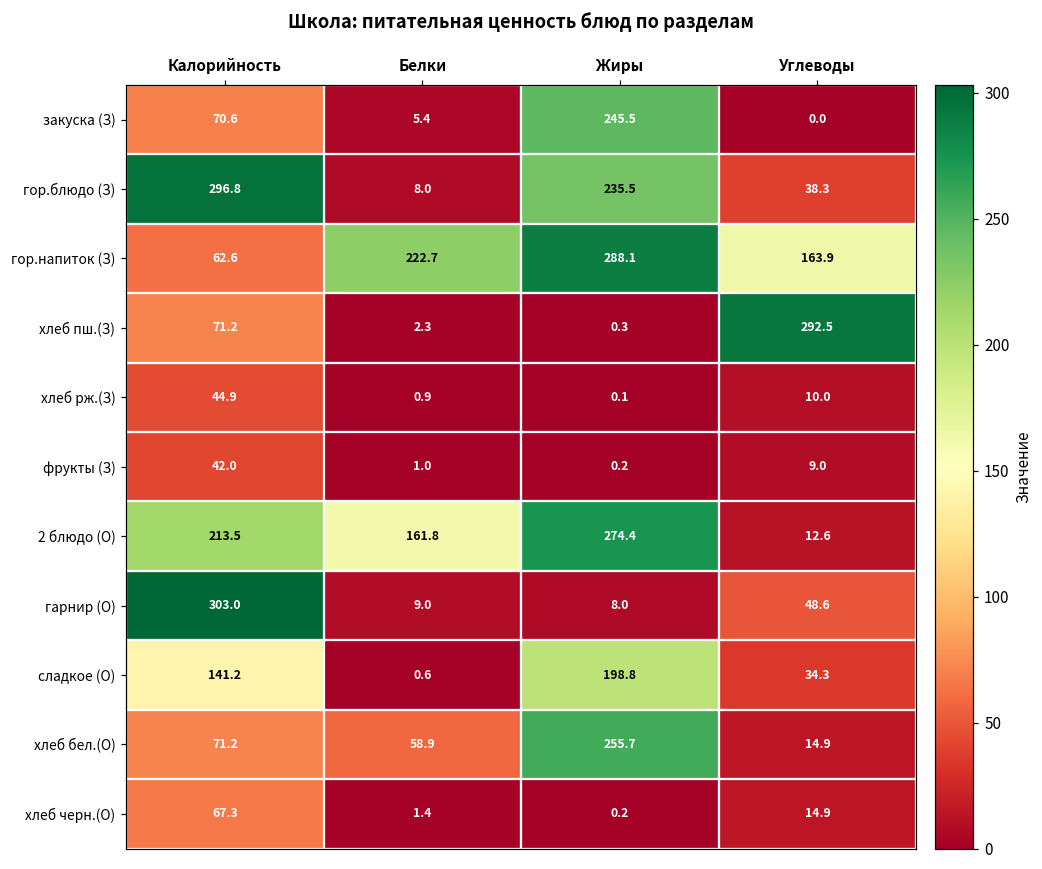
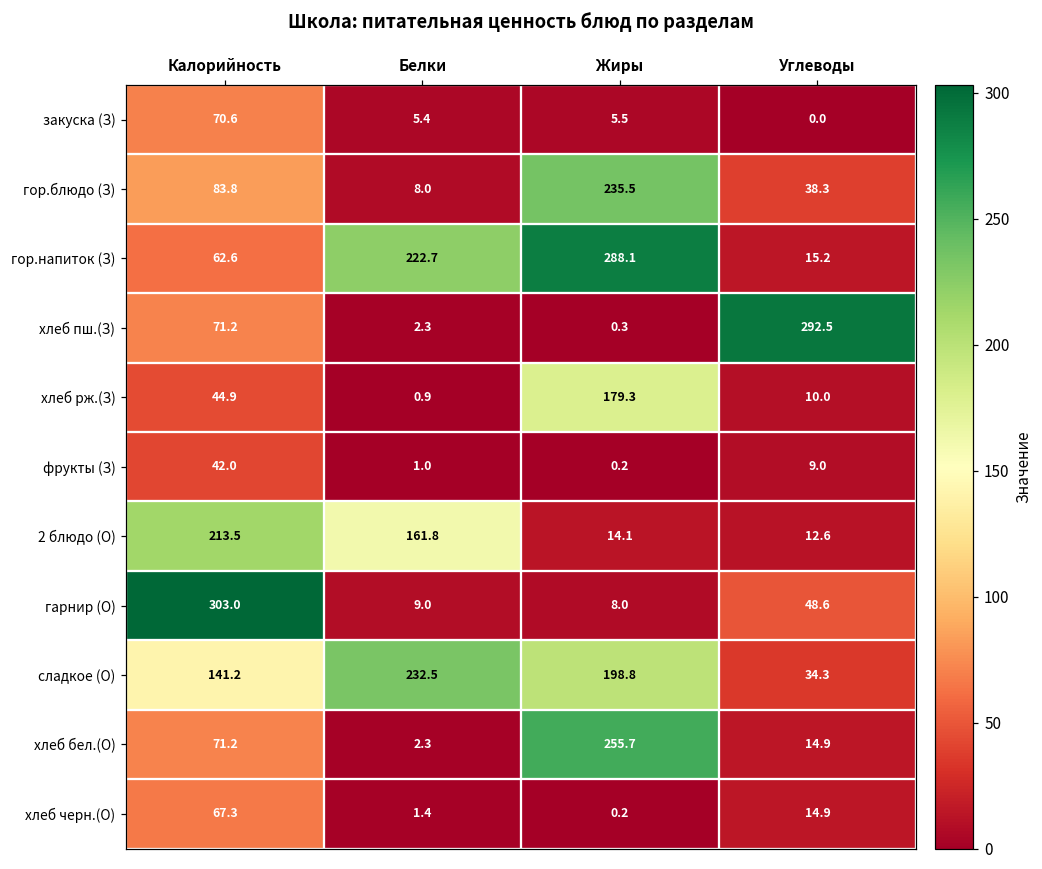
закуска (З), Жиры: 245.5 -> 5.5
гор.блюдо (З), Калорийность: 296.8 -> 83.8
гор.напиток (З), Углеводы: 163.9 -> 15.2
хлеб рж.(З), Жиры: 0.1 -> 179.3
2 блюдо (О), Жиры: 274.4 -> 14.1
сладкое (О), Белки: 0.6 -> 232.5
хлеб бел.(О), Белки: 58.9 -> 2.3
